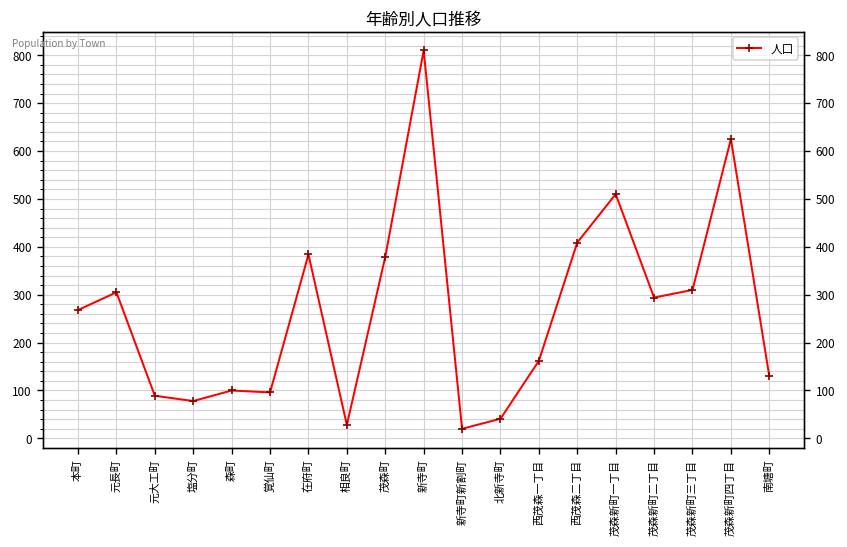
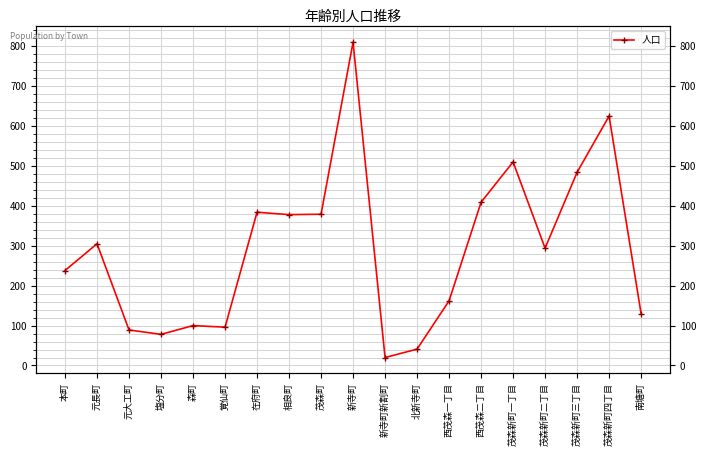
本町: 270 -> 240
相良町: 30 -> 380
茂森新町三丁目: 310 -> 480
